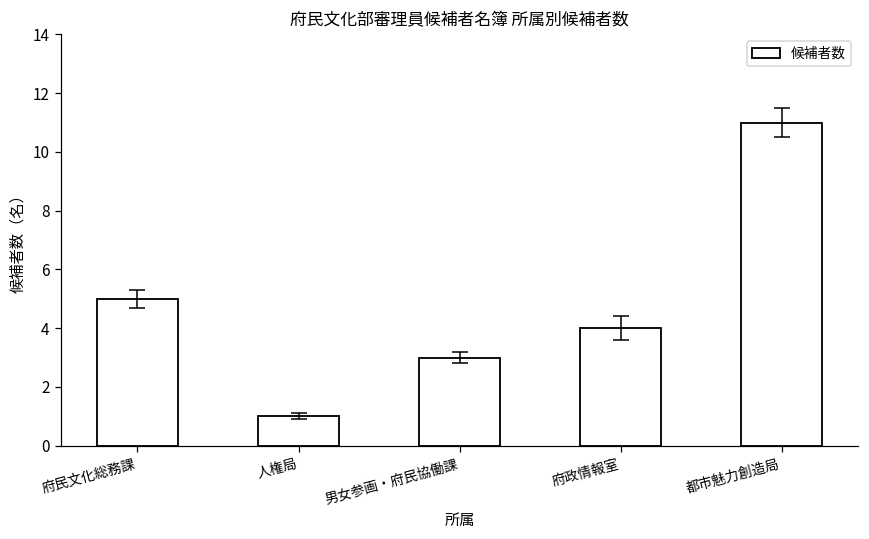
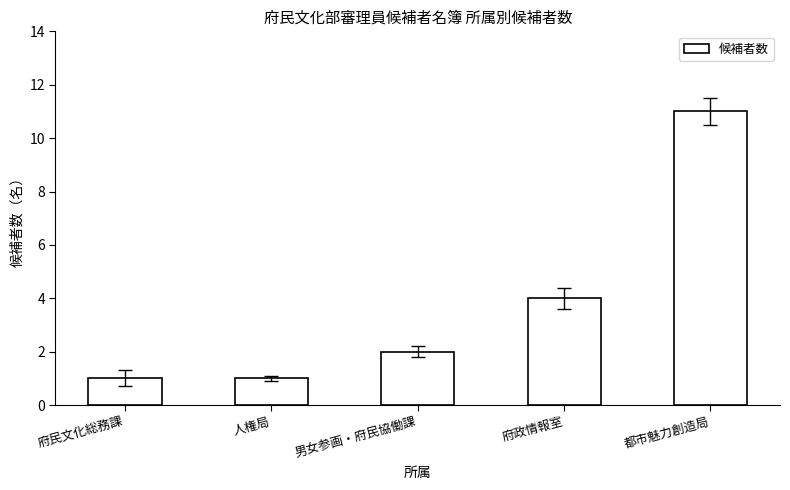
候補者数, 府民文化総務課: 5 -> 1
候補者数, 男女参画・府民協働課: 3 -> 2
